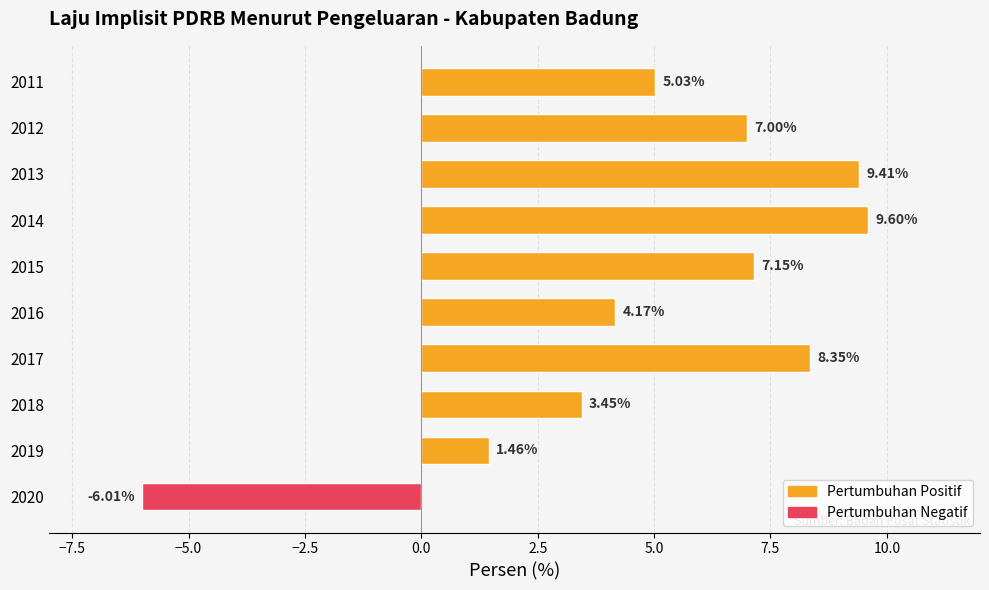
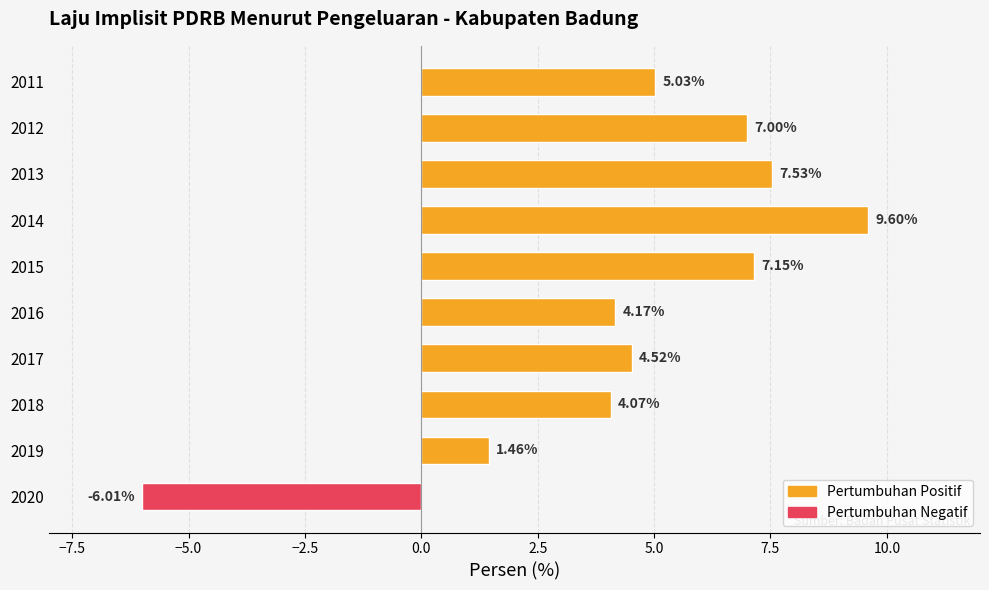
2013: 9.41% -> 7.53%
2017: 8.35% -> 4.52%
2018: 3.45% -> 4.07%
